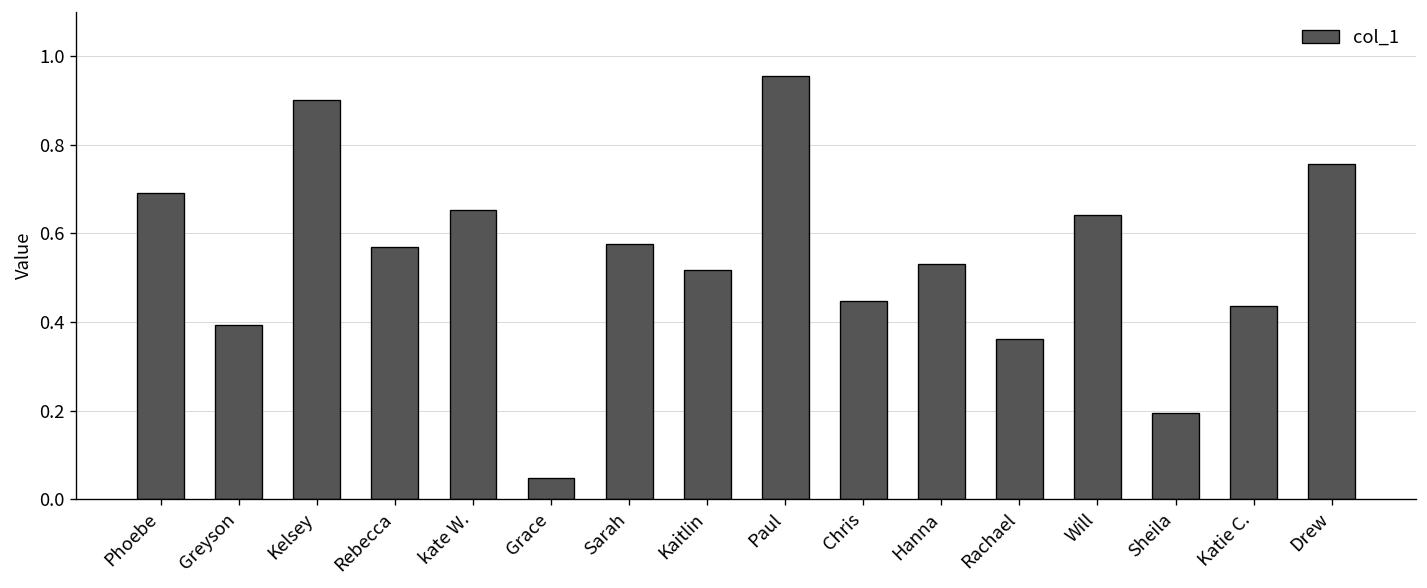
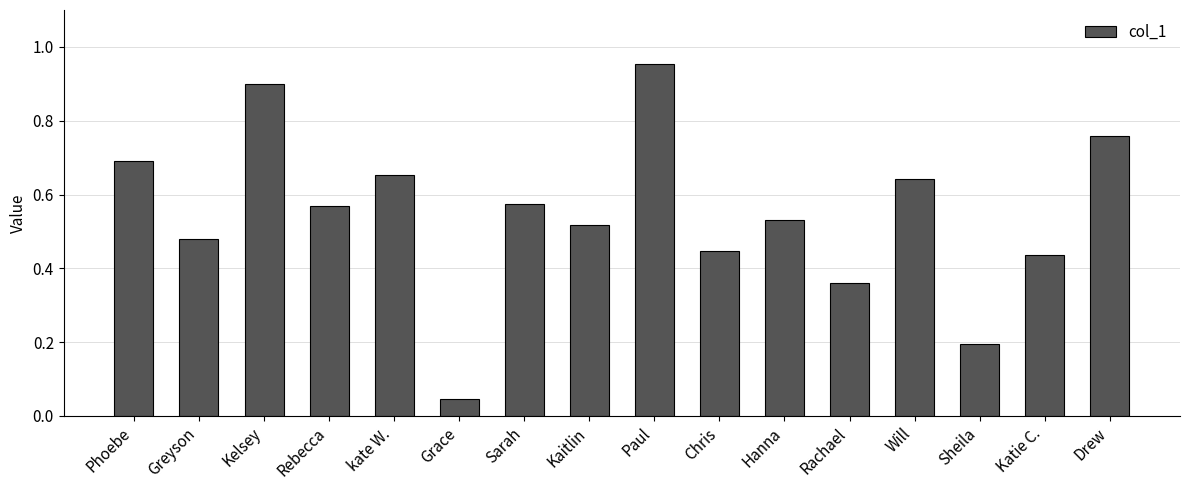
Greyson: 0.39 -> 0.48
